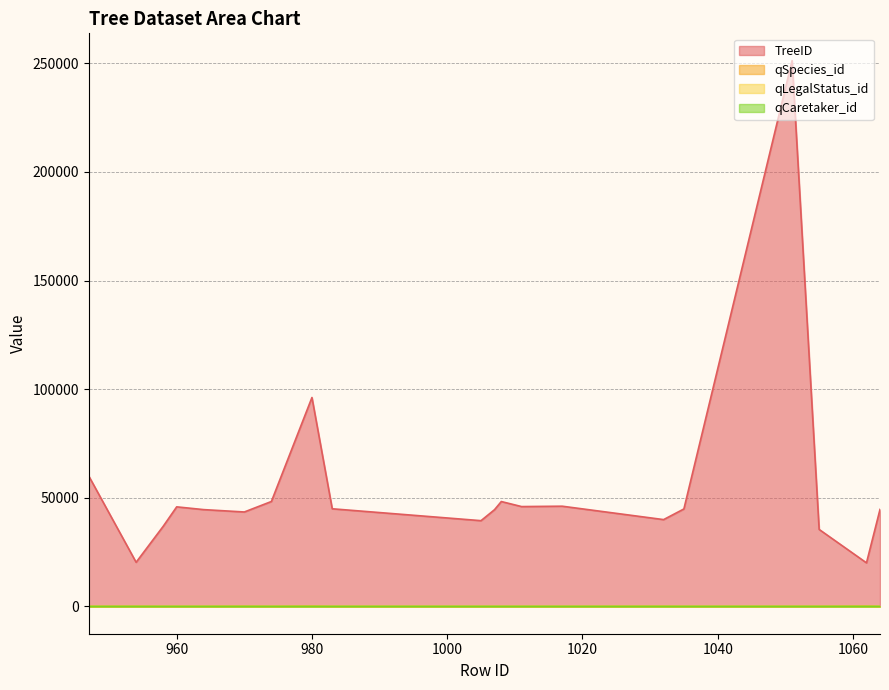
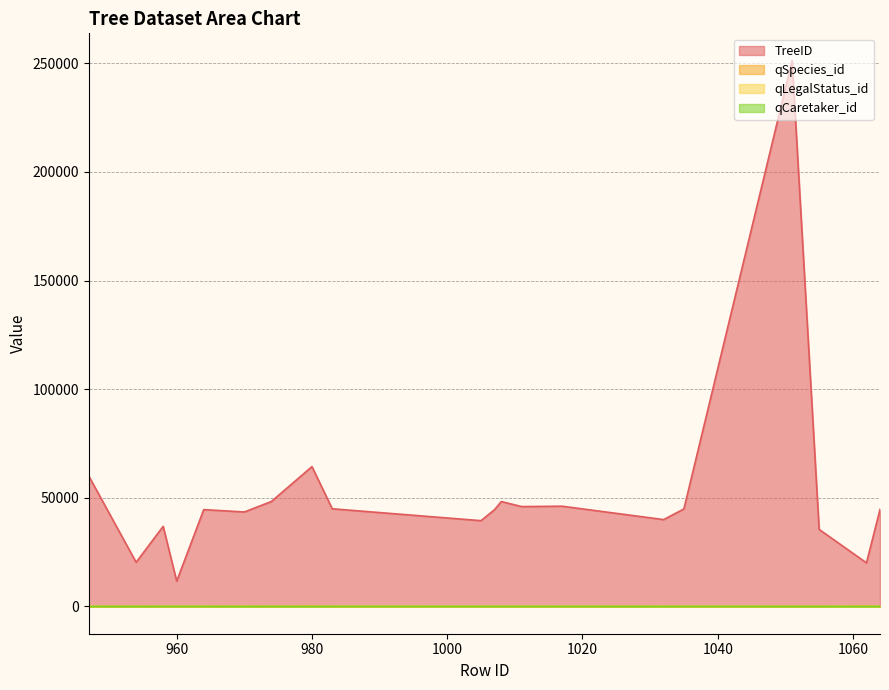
TreeID, 960: 46000 -> 12000
TreeID, 980: 96000 -> 64000
